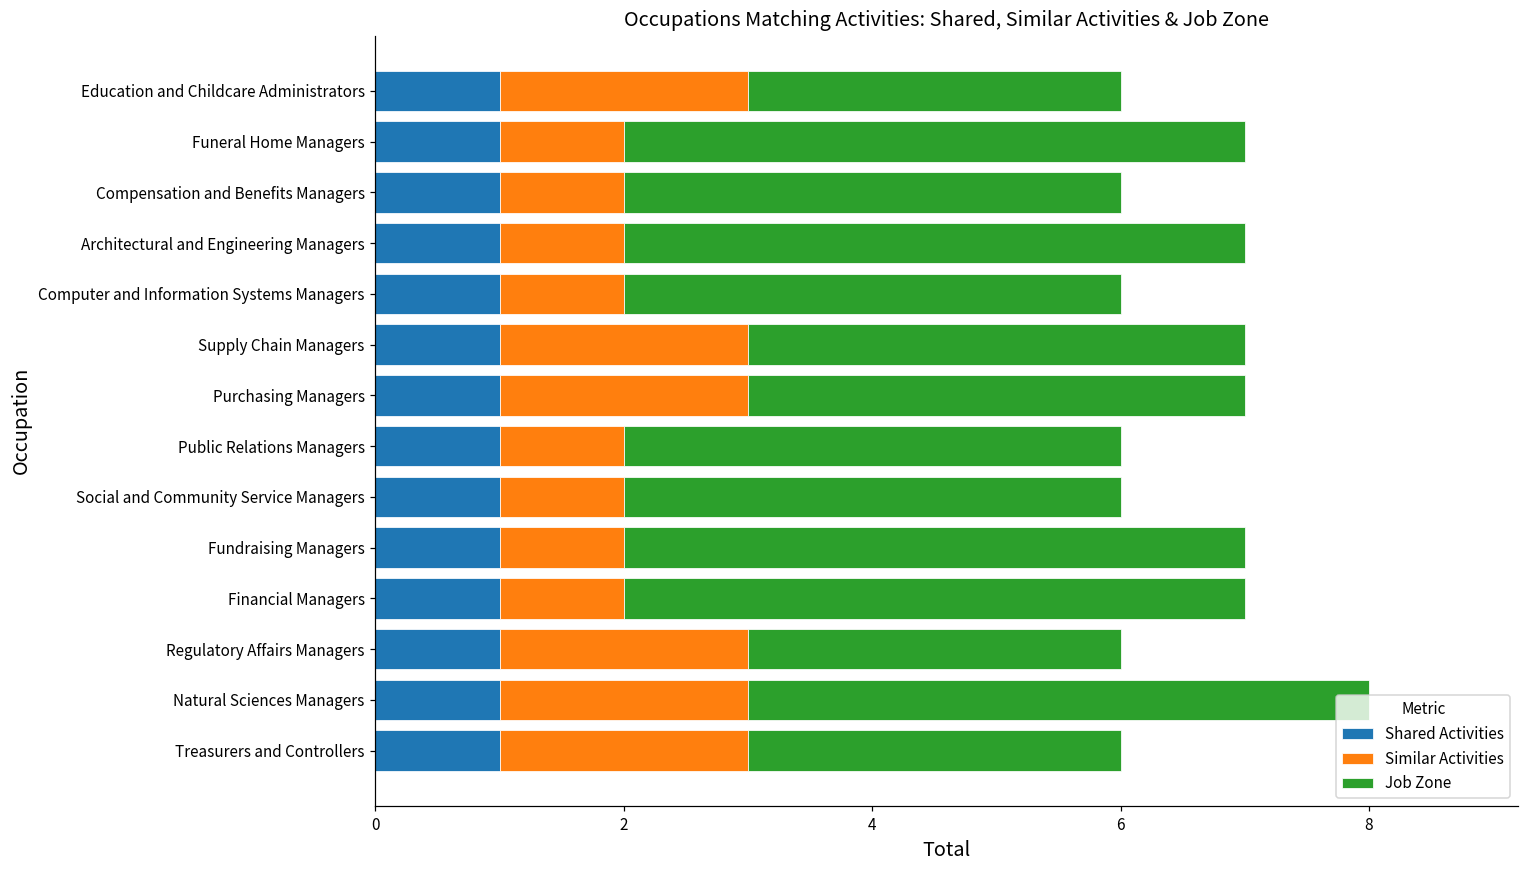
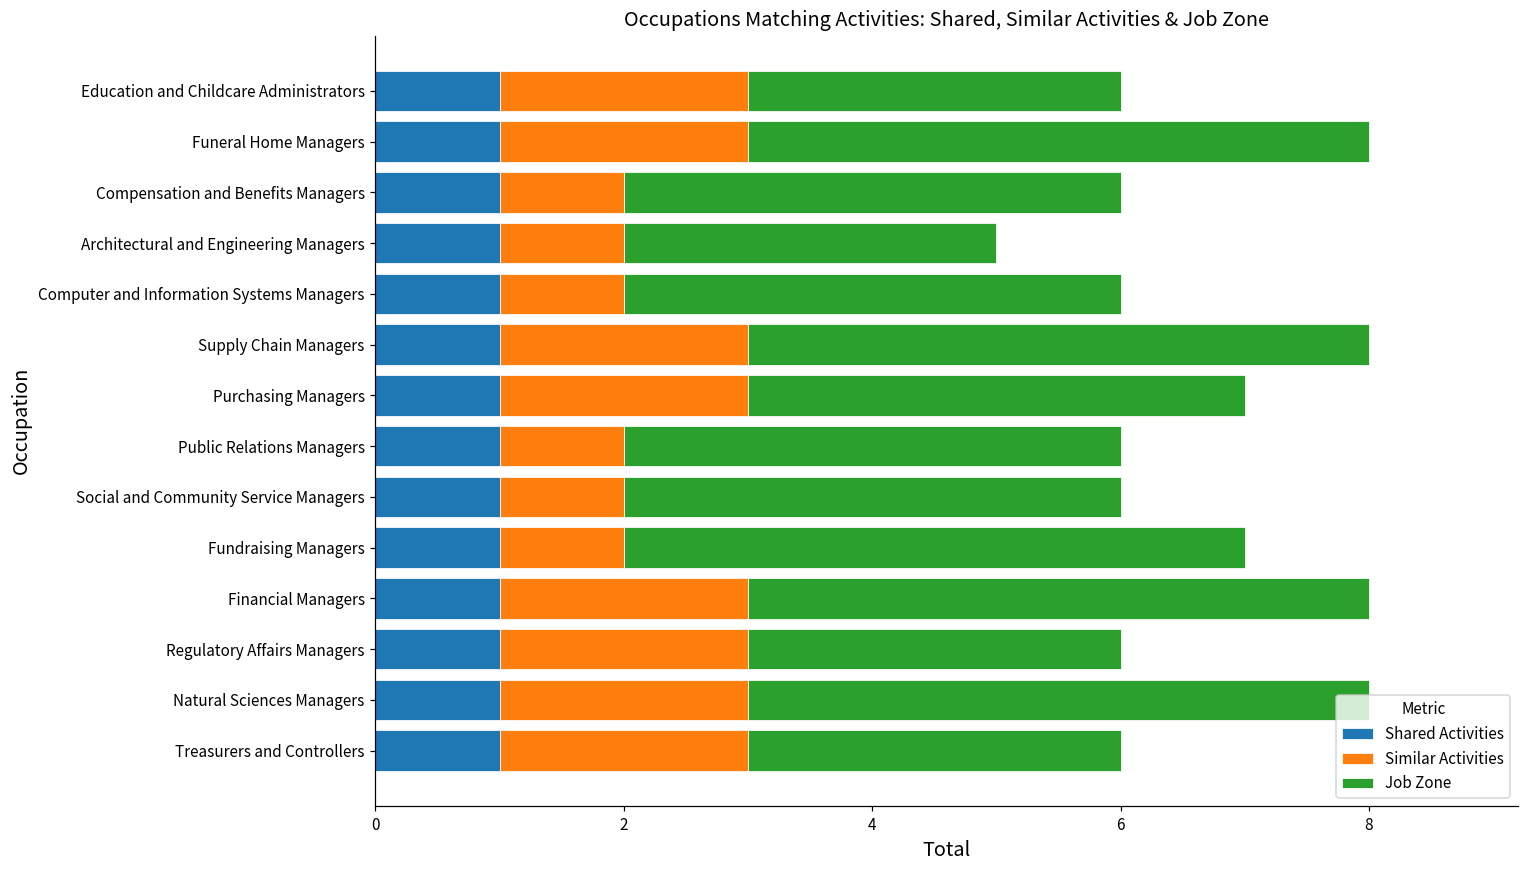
Similar Activities, Funeral Home Managers: 1 -> 2
Job Zone, Architectural and Engineering Managers: 5 -> 3
Job Zone, Supply Chain Managers: 4 -> 5
Similar Activities, Financial Managers: 1 -> 2
